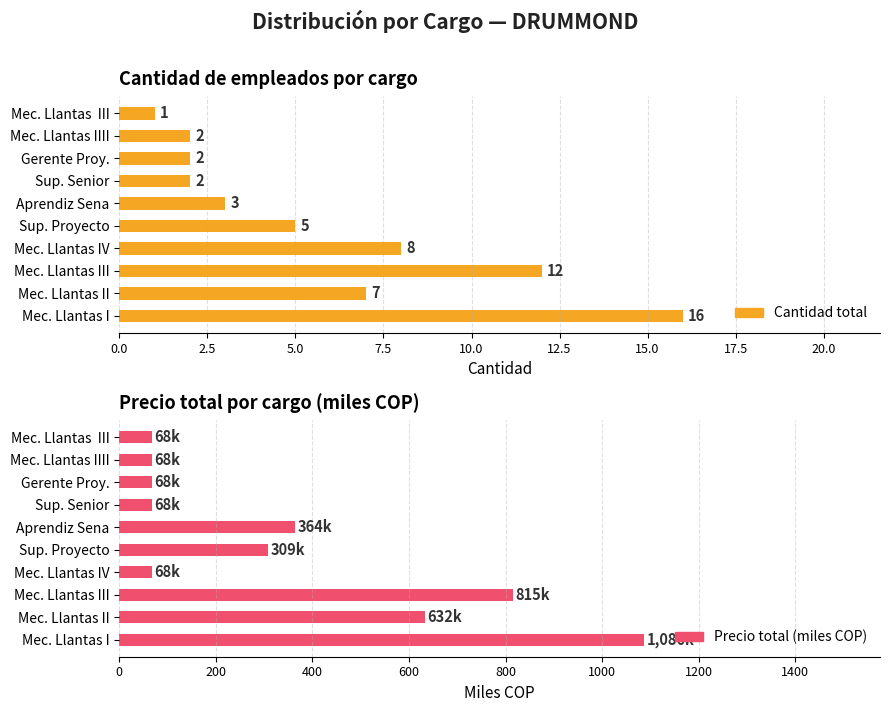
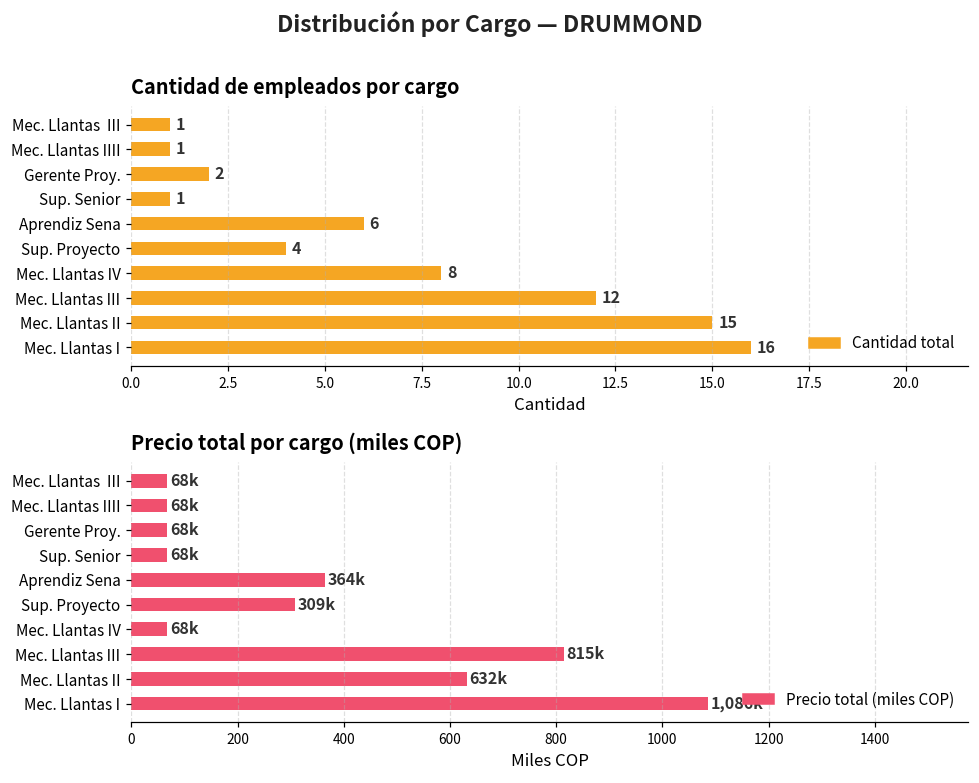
Cantidad de empleados por cargo, Mec. Llantas IIII: 2 -> 1
Cantidad de empleados por cargo, Sup. Senior: 2 -> 1
Cantidad de empleados por cargo, Aprendiz Sena: 3 -> 6
Cantidad de empleados por cargo, Sup. Proyecto: 5 -> 4
Cantidad de empleados por cargo, Mec. Llantas II: 7 -> 15
